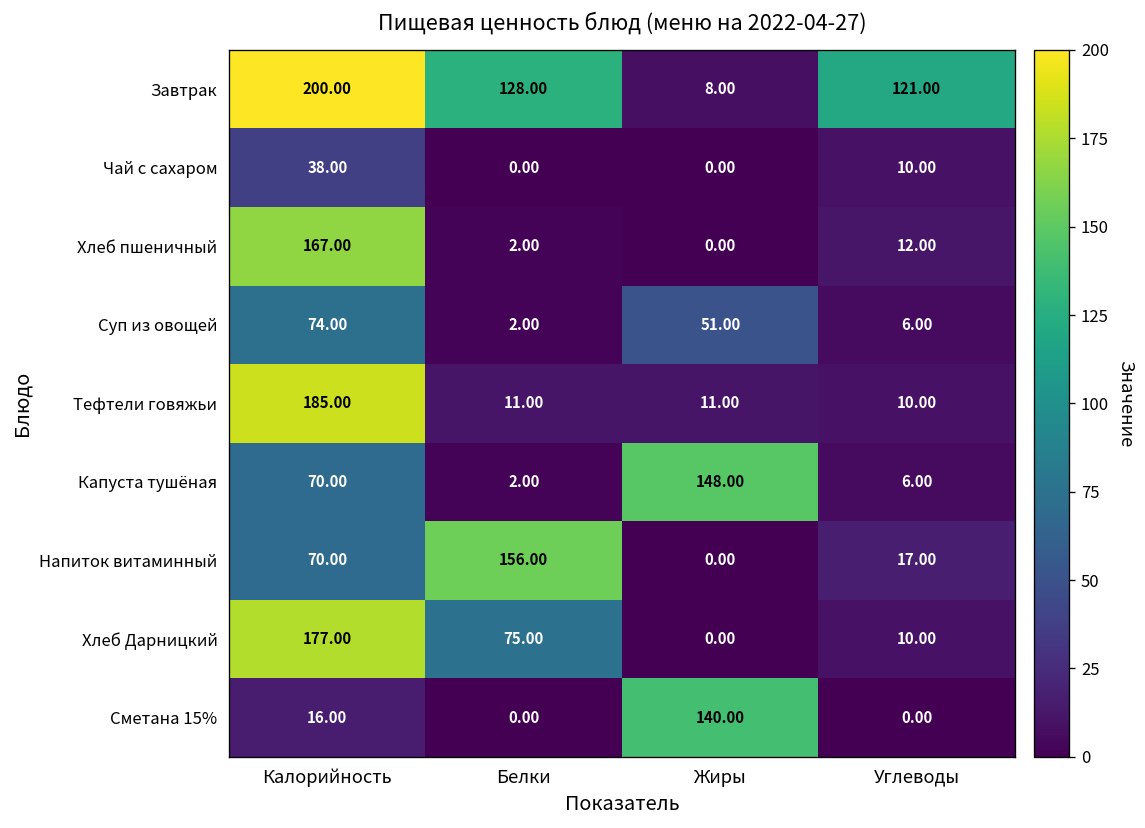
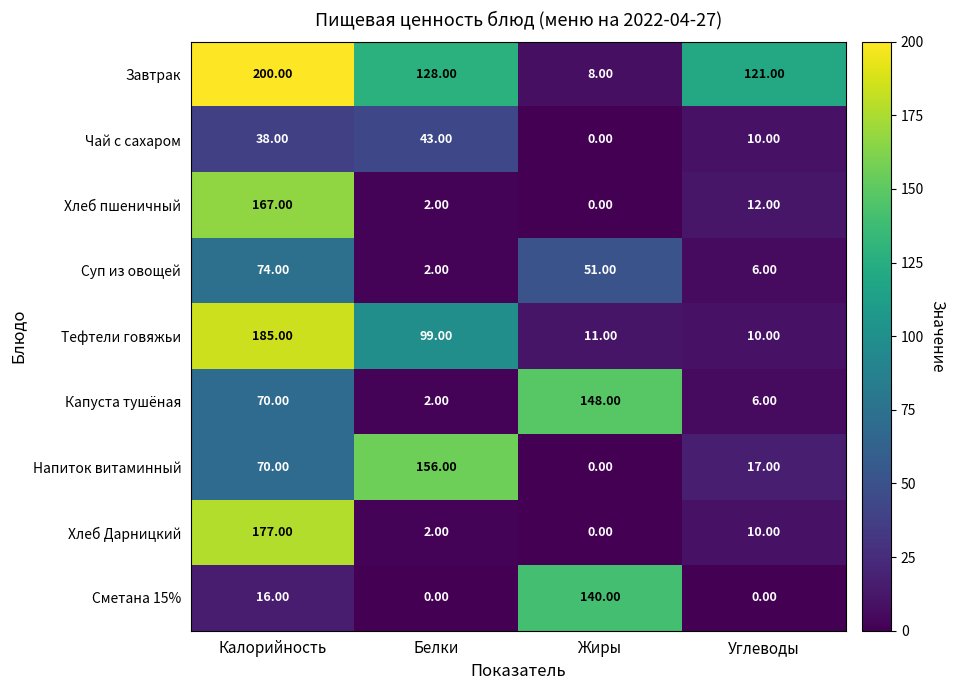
Чай с сахаром, Белки: 0.00 -> 43.00
Тефтели говяжьи, Белки: 11.00 -> 99.00
Хлеб Дарницкий, Белки: 75.00 -> 2.00
